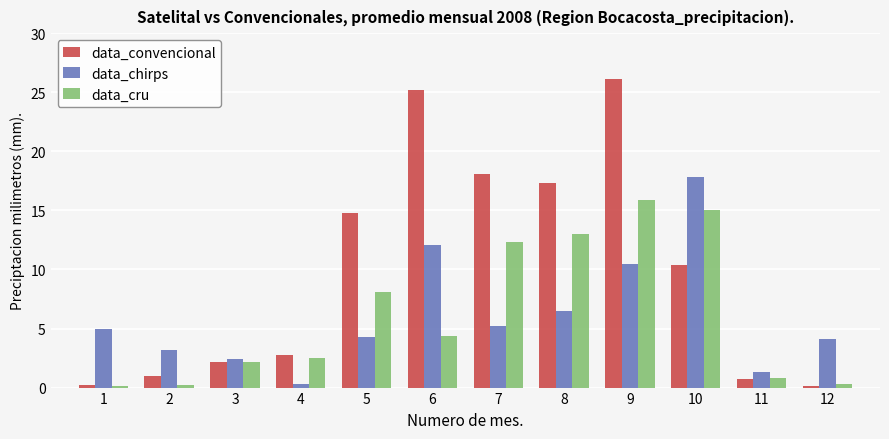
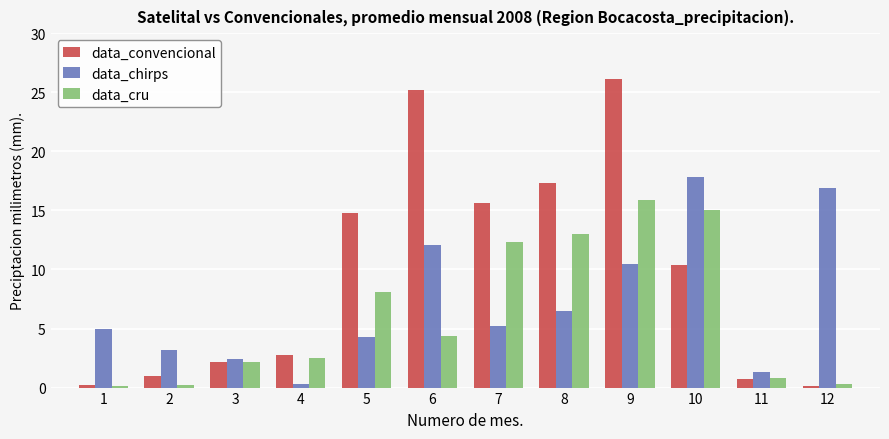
data_convencional, 7: 18.1 -> 15.6
data_chirps, 12: 4.1 -> 16.9
